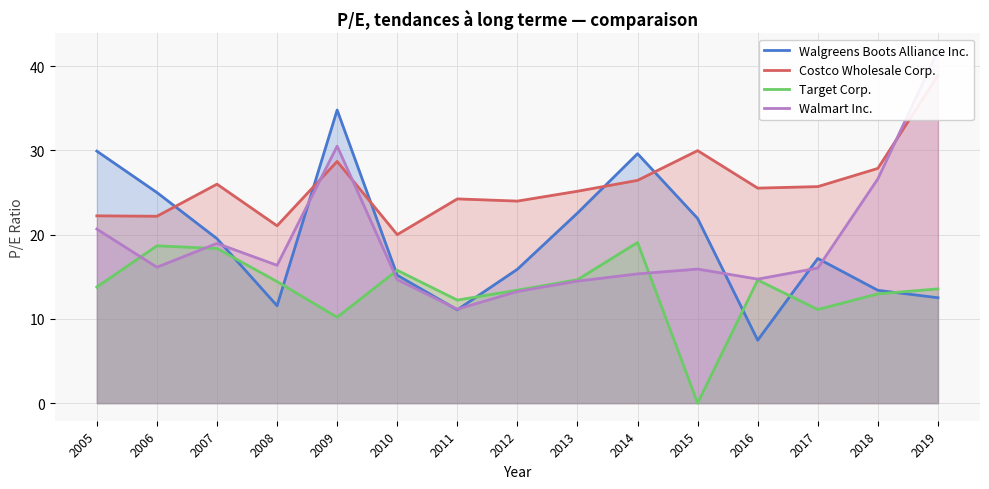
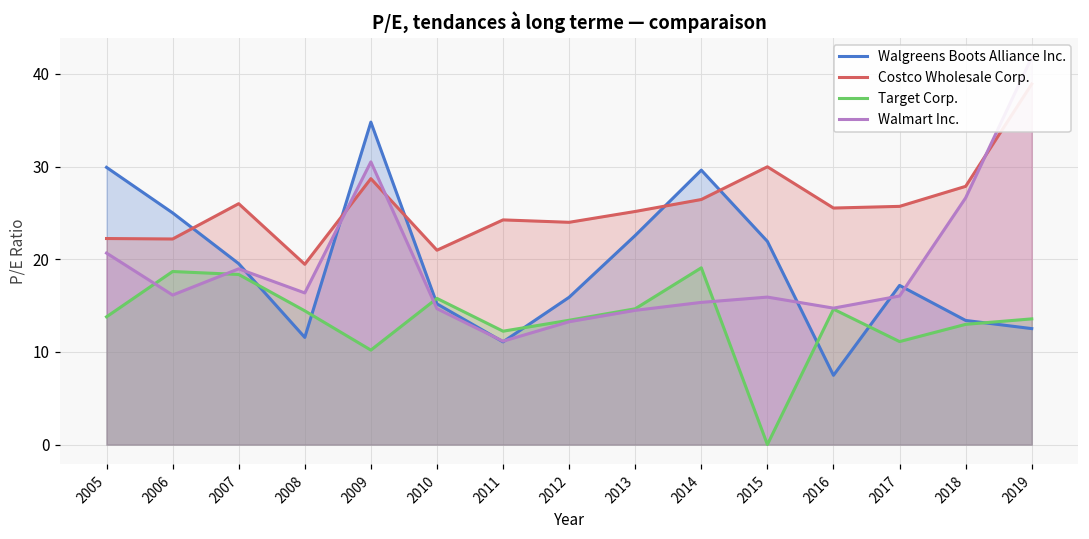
Costco Wholesale Corp., 2008: 21 -> 19
Costco Wholesale Corp., 2010: 20 -> 21
